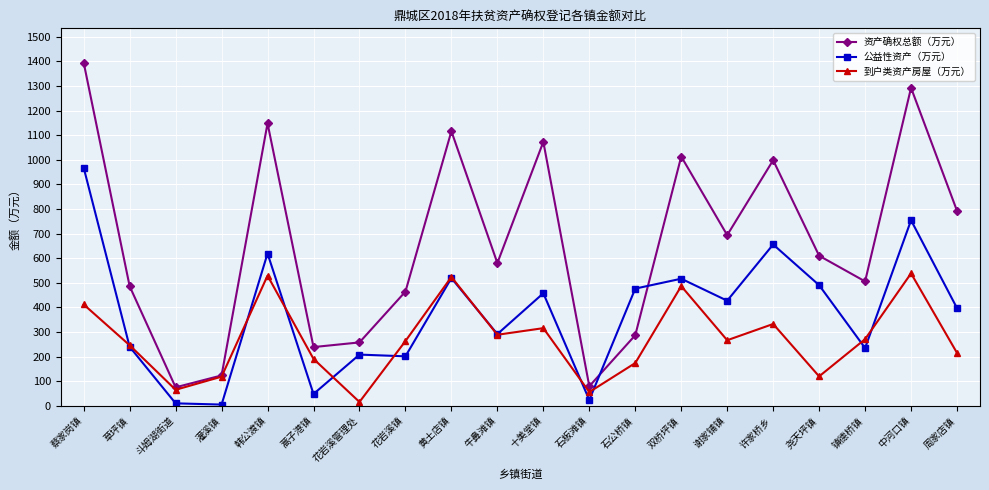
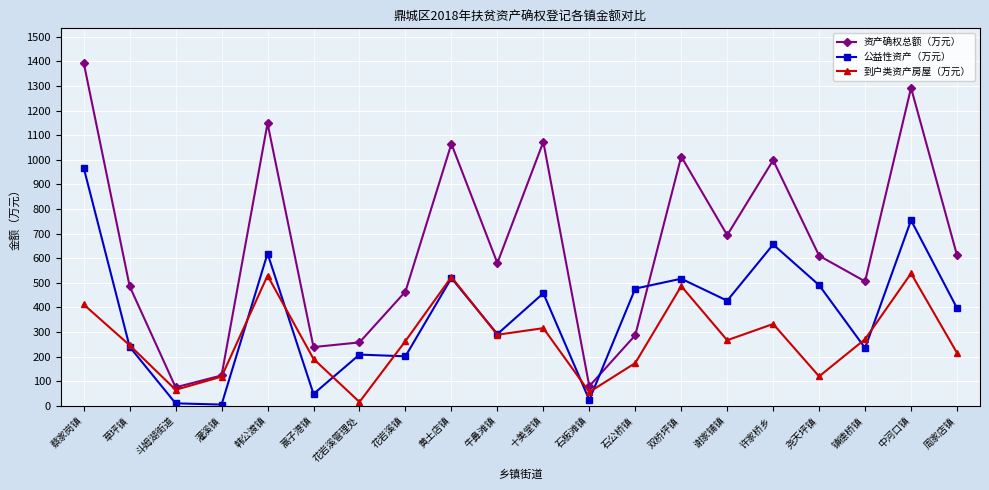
资产确权总额（万元）, 黄土店镇: 1120 -> 1060
资产确权总额（万元）, 周家店镇: 790 -> 610
